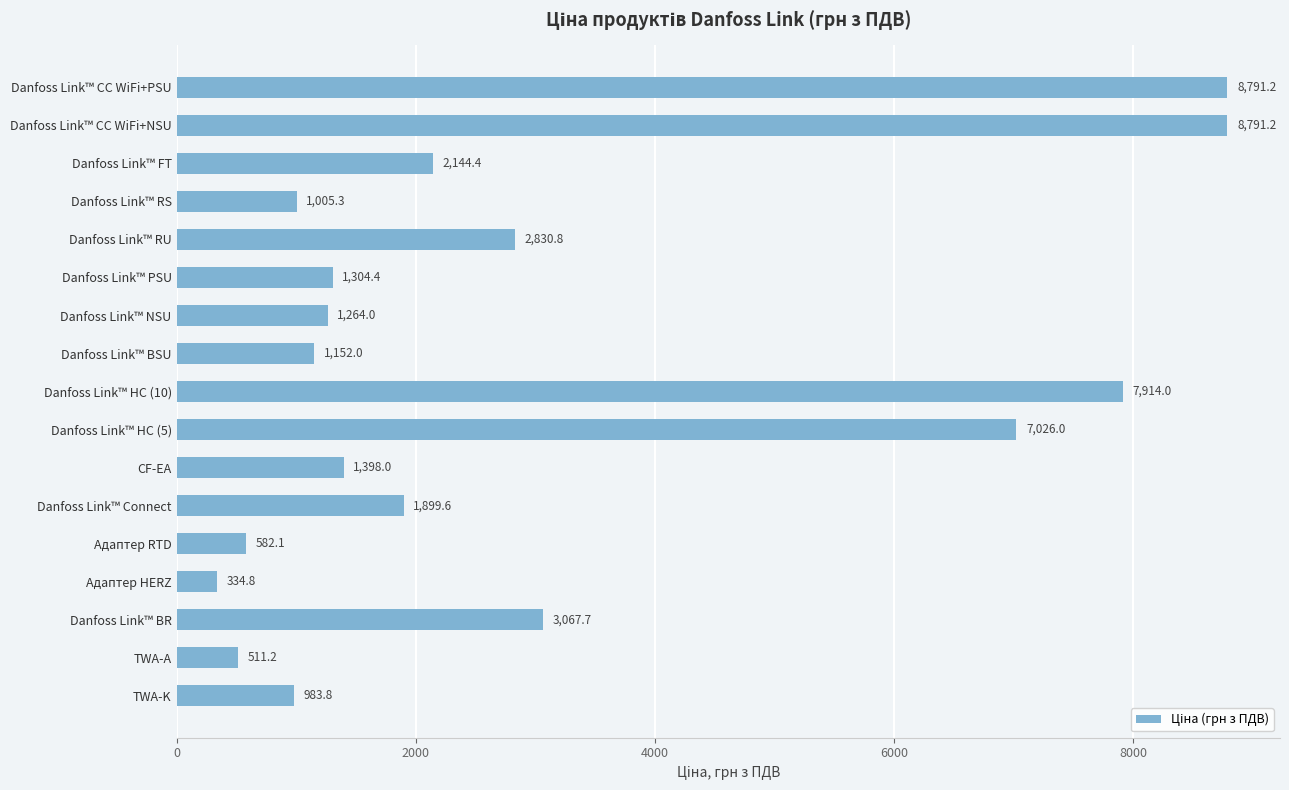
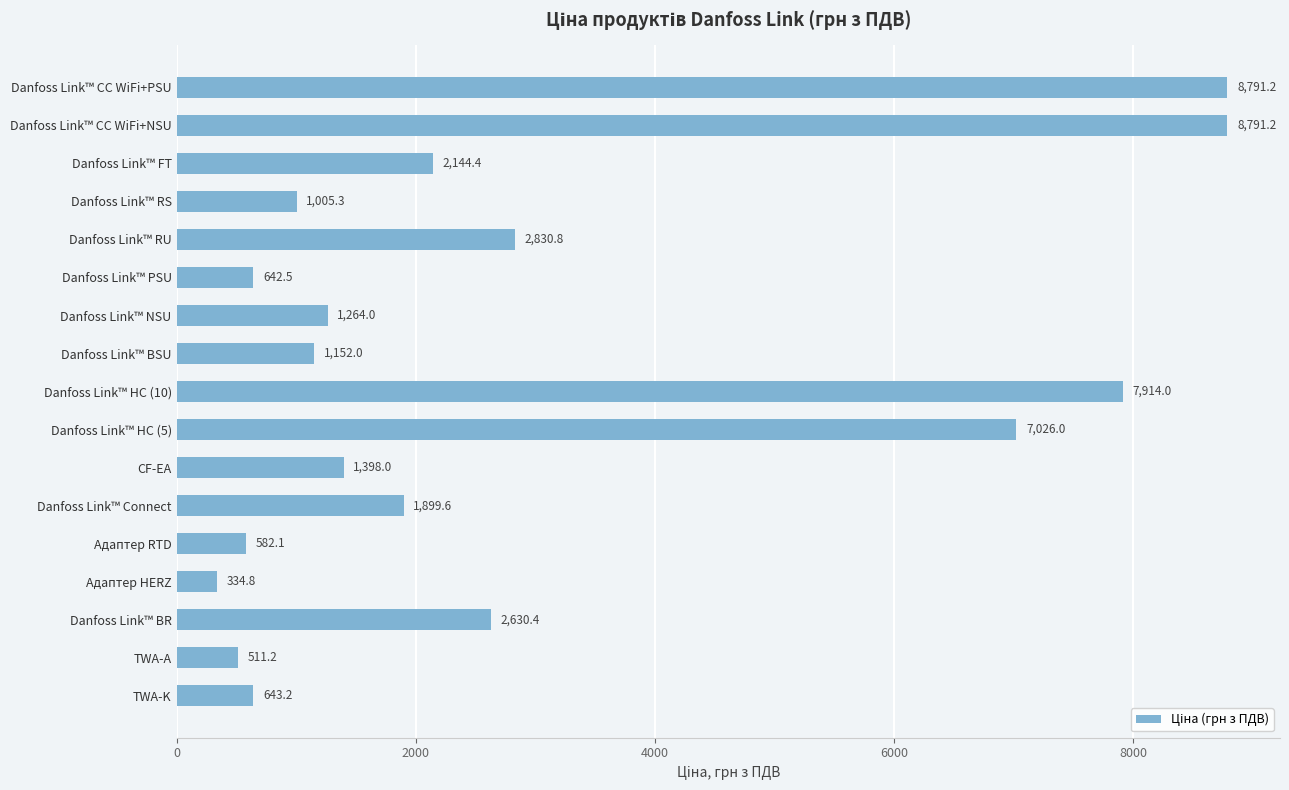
Danfoss Link™ PSU: 1,304.4 -> 642.5
Danfoss Link™ BR: 3,067.7 -> 2,630.4
TWA-K: 983.8 -> 643.2
